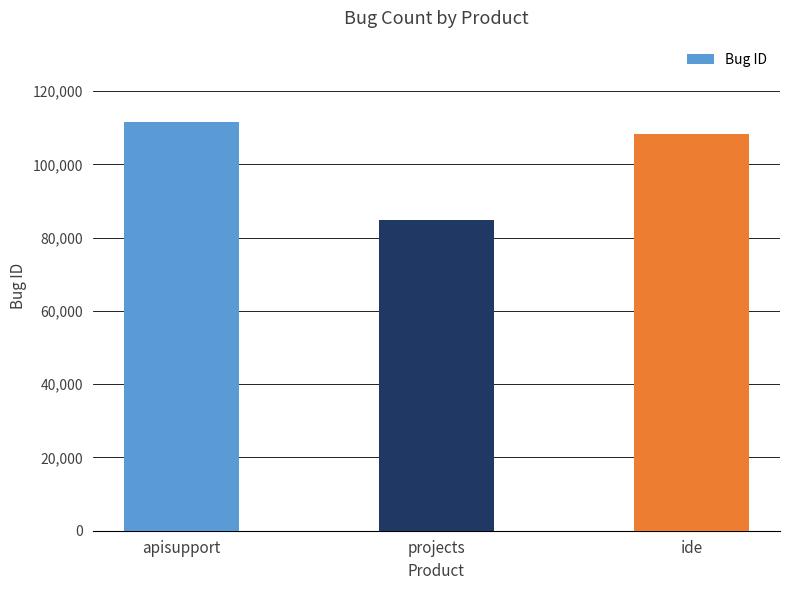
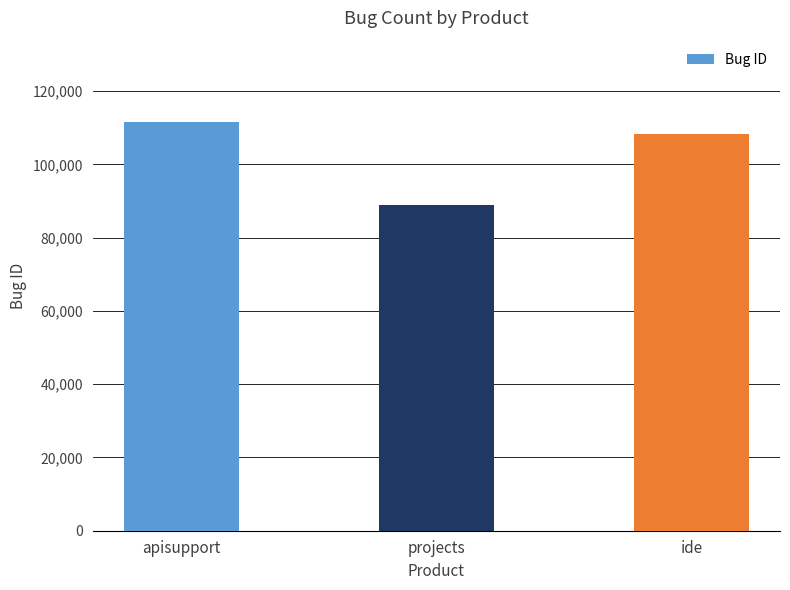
projects: 85,000 -> 89,000
